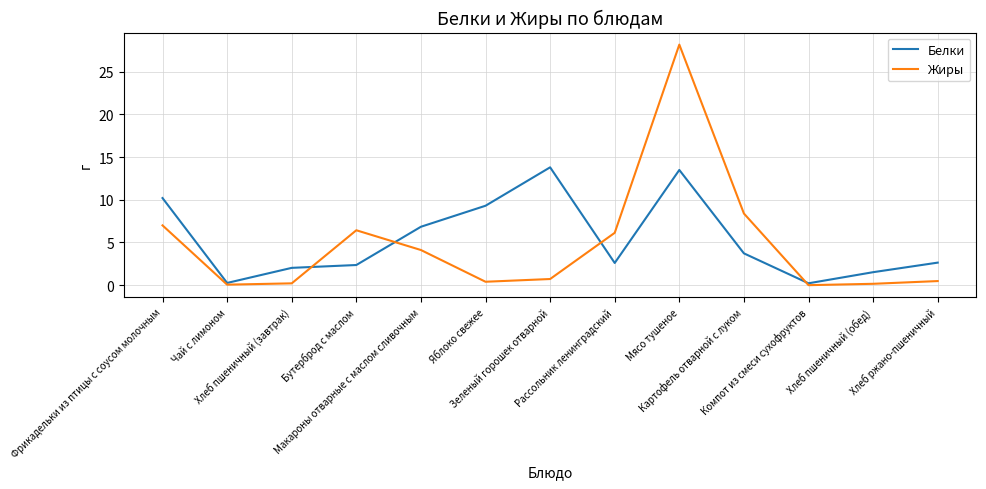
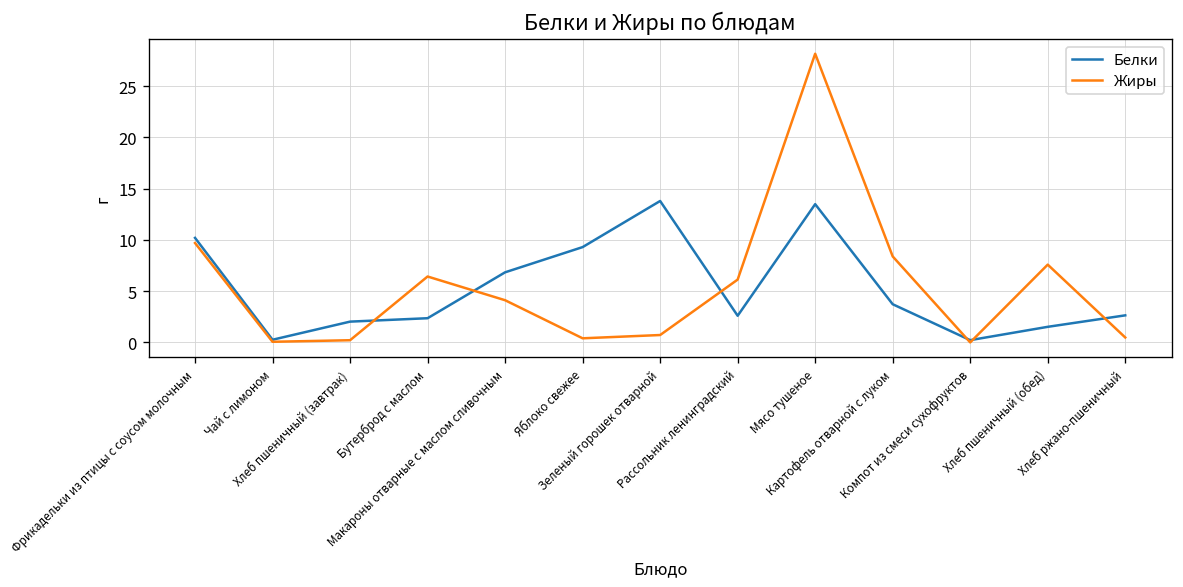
Жиры, Фрикадельки из птицы с соусом молочным: 7 -> 10
Жиры, Хлеб пшеничный (обед): 0 -> 8
